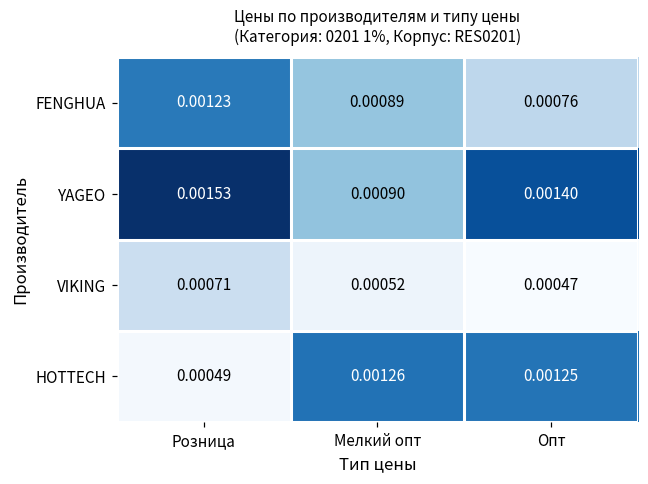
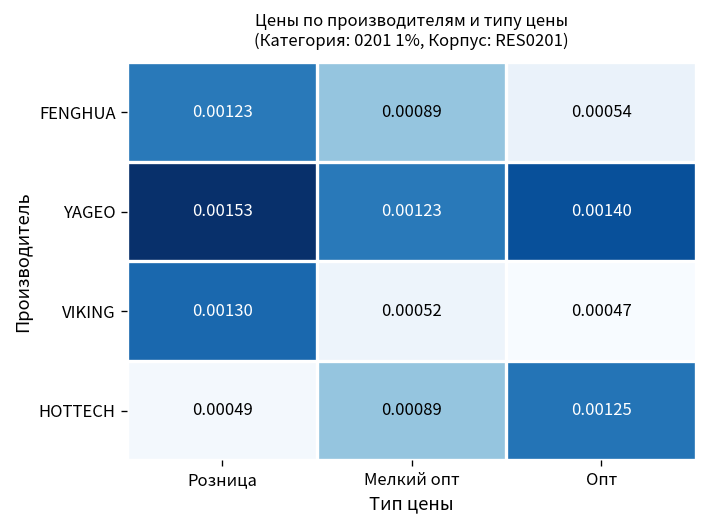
FENGHUA, Опт: 0.00076 -> 0.00054
YAGEO, Мелкий опт: 0.00090 -> 0.00123
VIKING, Розница: 0.00071 -> 0.00130
HOTTECH, Мелкий опт: 0.00126 -> 0.00089
